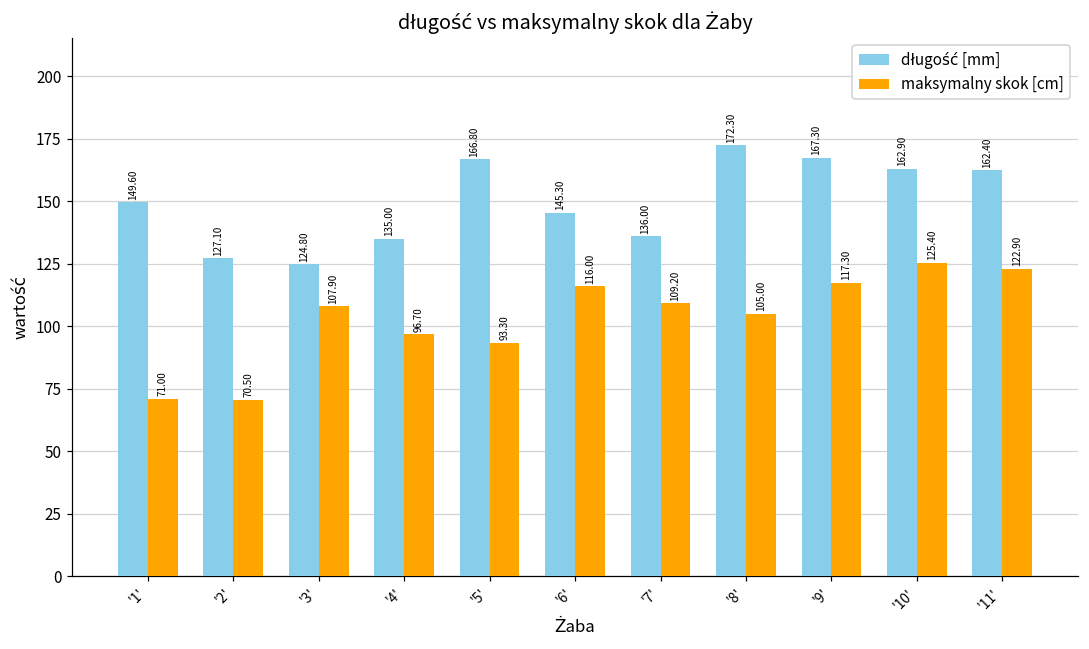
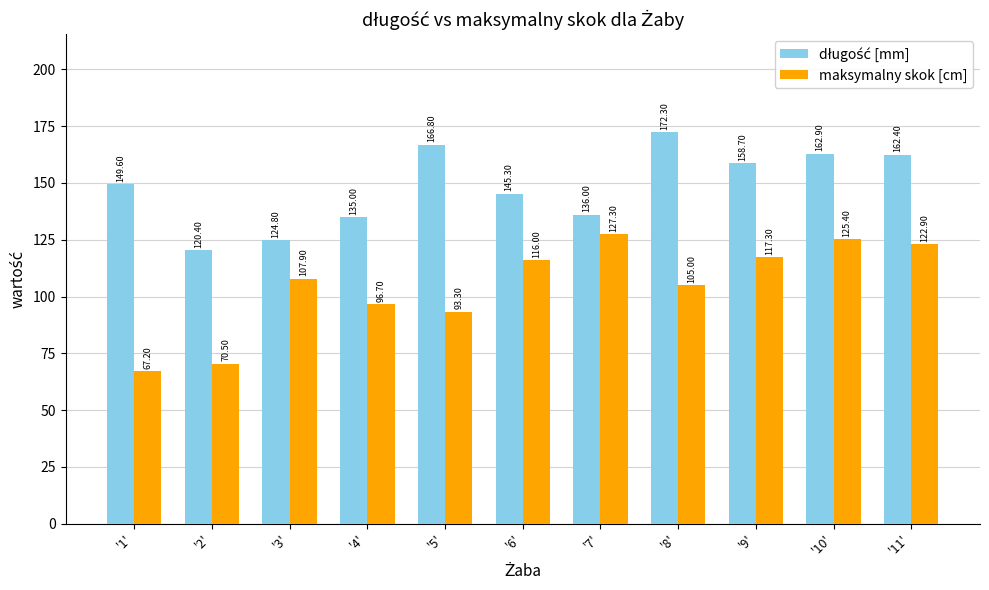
maksymalny skok [cm], '1': 71.00 -> 67.20
długość [mm], '2': 127.10 -> 120.40
maksymalny skok [cm], '7': 109.20 -> 127.30
długość [mm], '9': 167.30 -> 158.70
